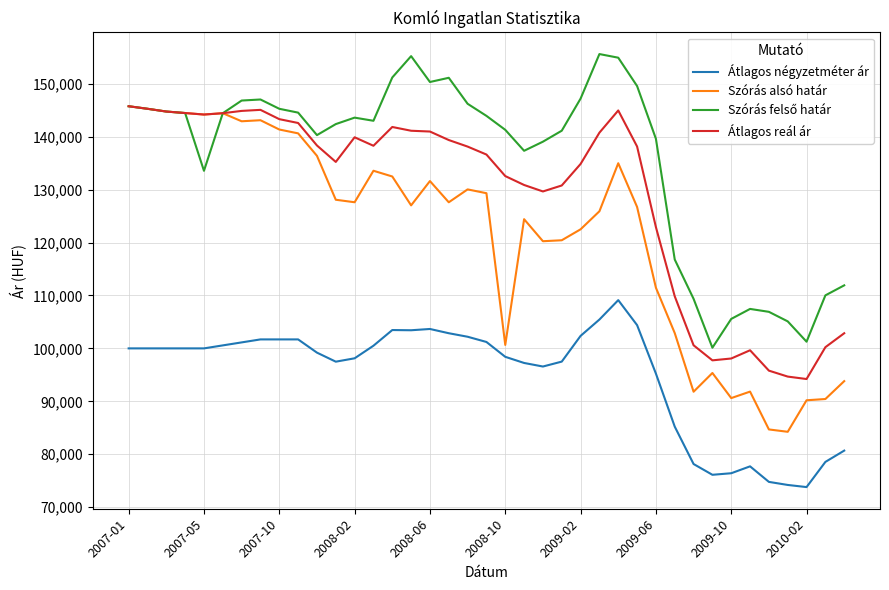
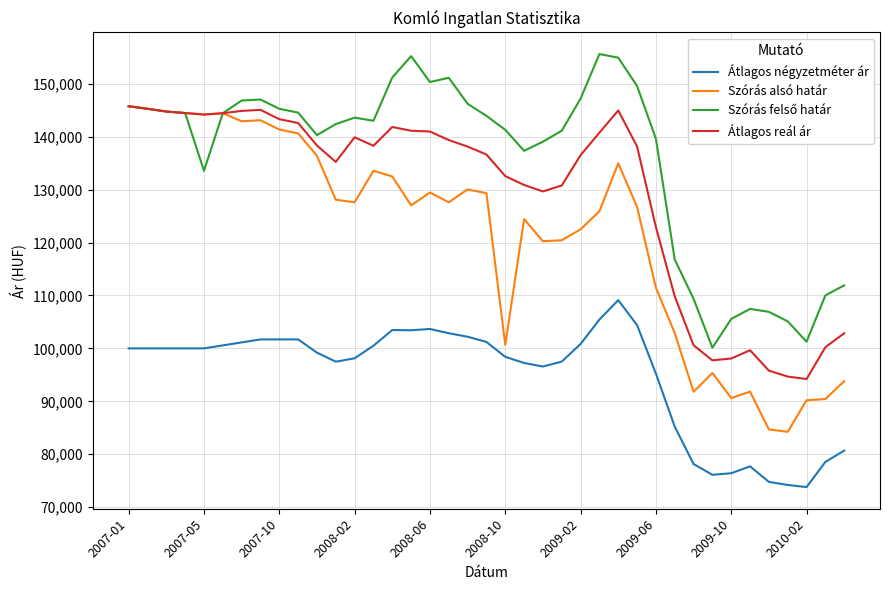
Szórás alsó határ, 2008-06: 132,000 -> 129,000
Átlagos négyzetméter ár, 2009-02: 102,000 -> 101,000
Átlagos reál ár, 2009-02: 135,000 -> 137,000
